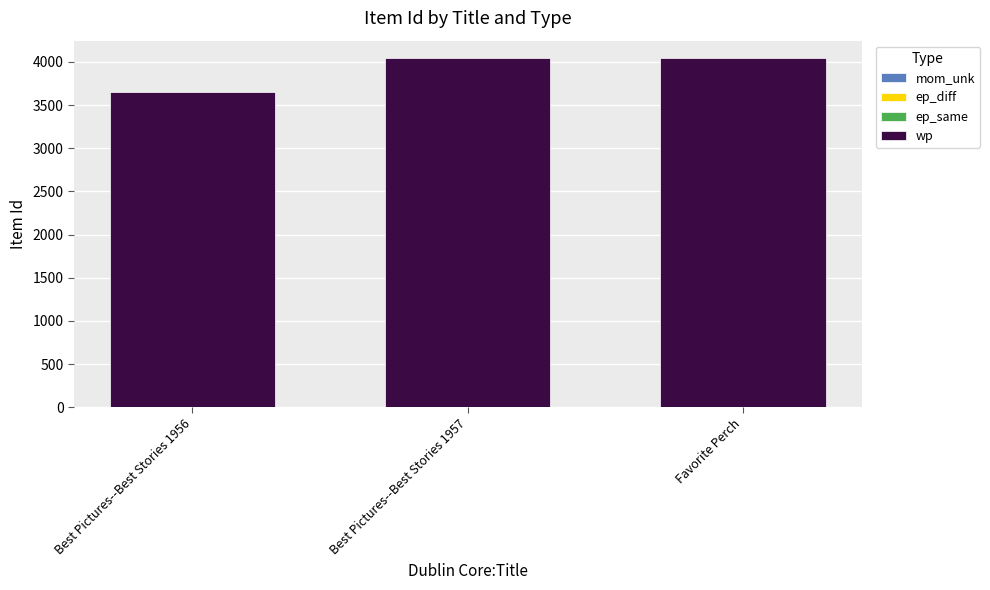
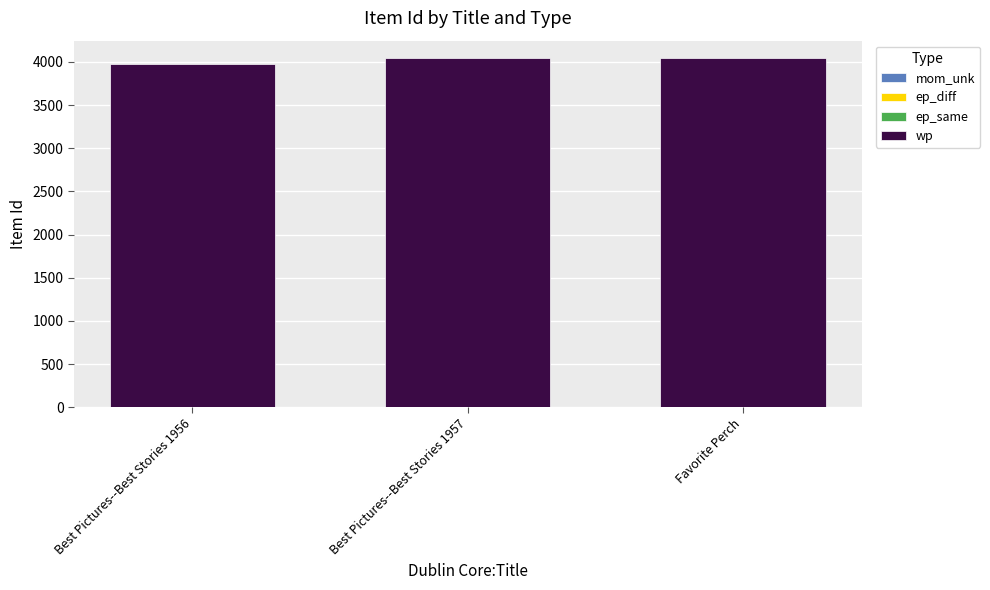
wp, Best Pictures--Best Stories 1956: 3600 -> 4000
